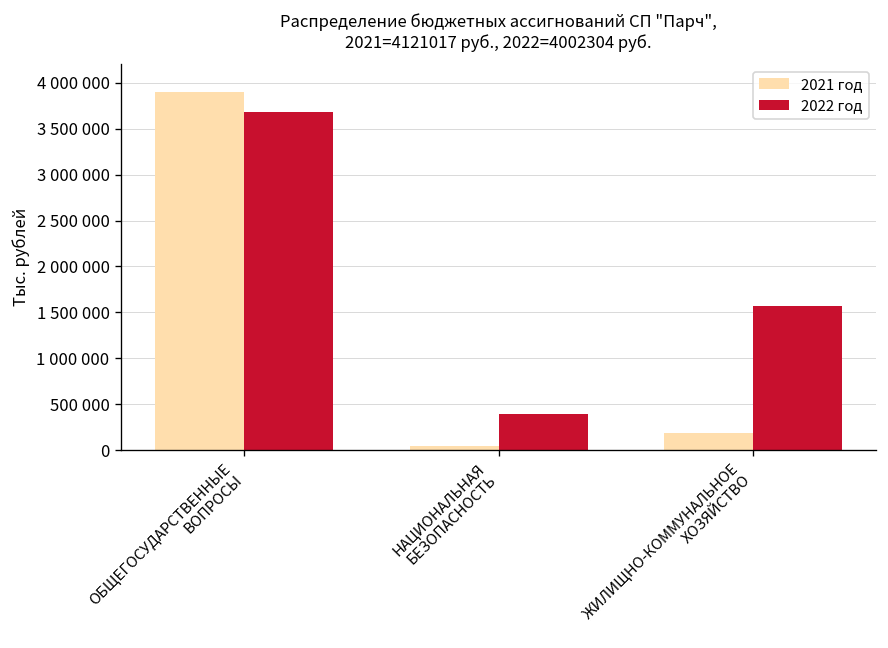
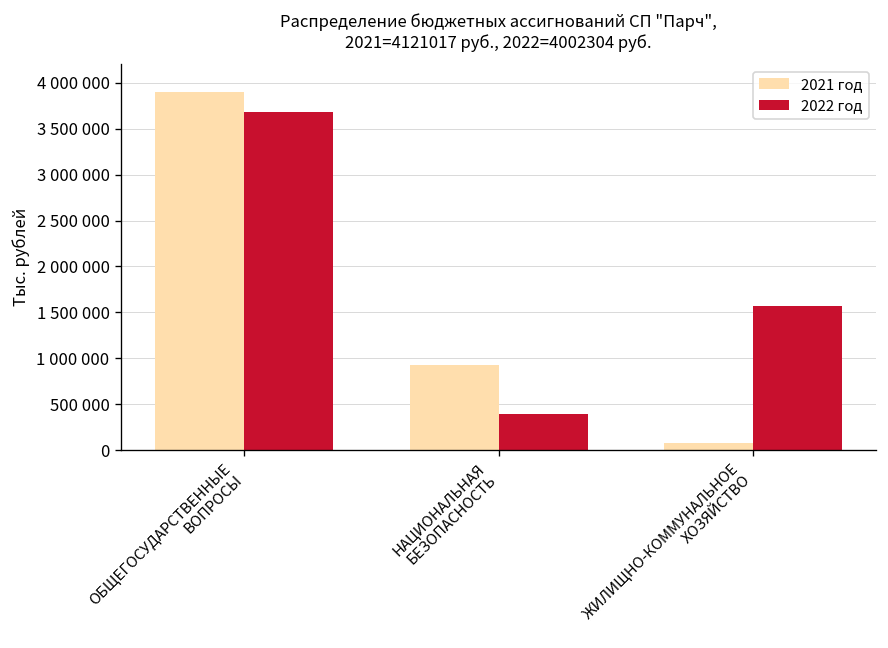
2021 год, НАЦИОНАЛЬНАЯ БЕЗОПАСНОСТЬ: 0 -> 900000
2021 год, ЖИЛИЩНО-КОММУНАЛЬНОЕ ХОЗЯЙСТВО: 200000 -> 100000
